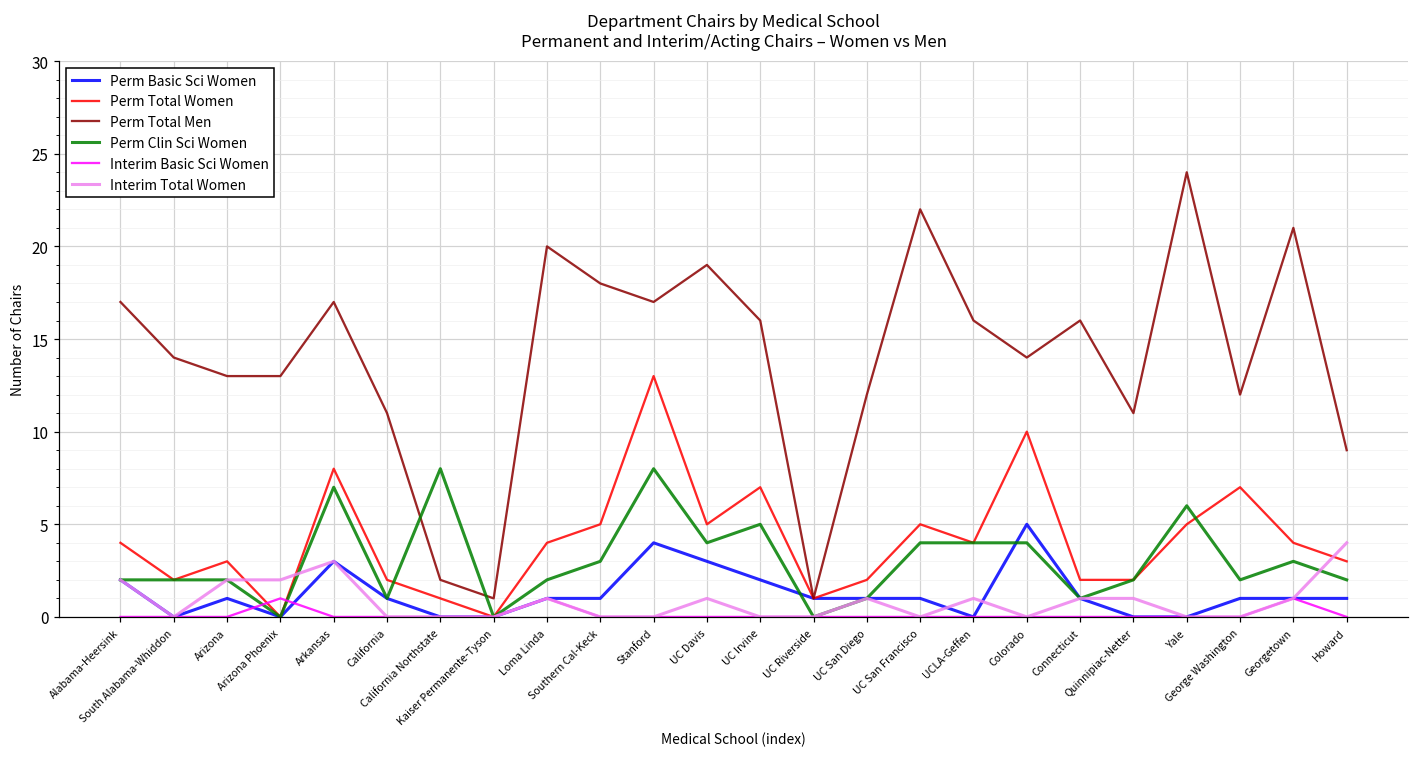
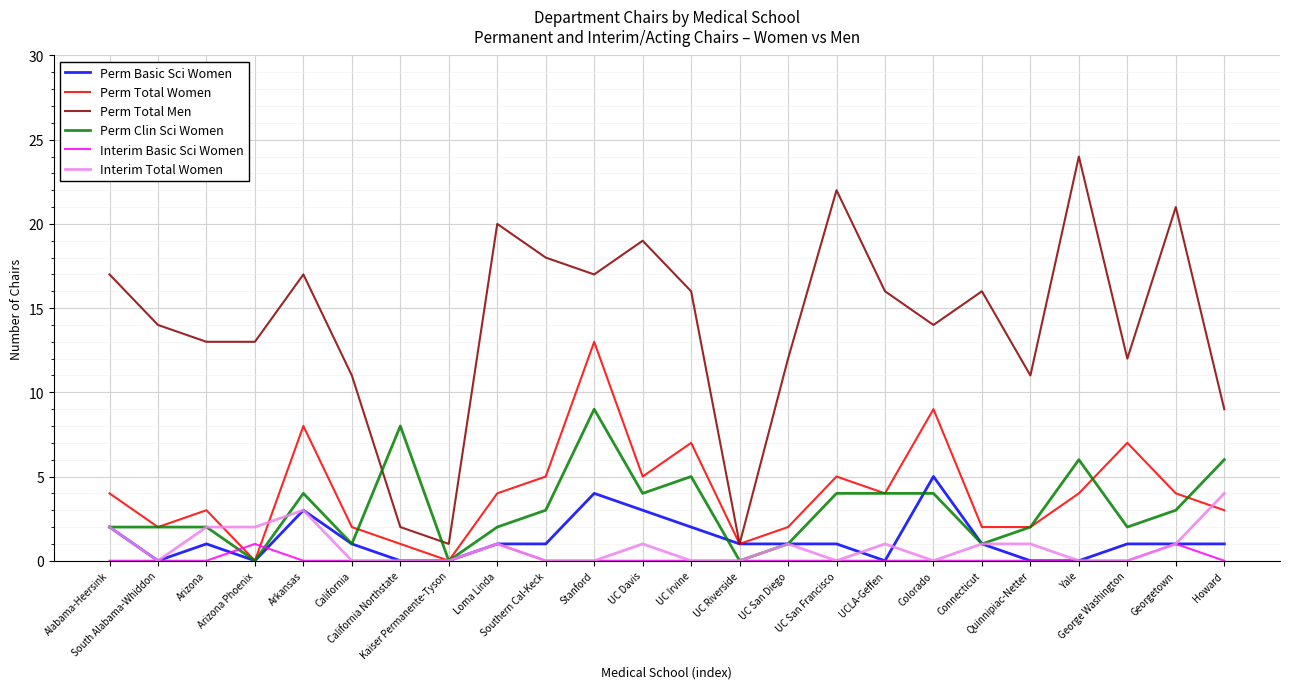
Perm Clin Sci Women, Arkansas: 7 -> 4
Perm Clin Sci Women, Stanford: 8 -> 9
Perm Total Women, Colorado: 10 -> 9
Perm Total Women, Yale: 5 -> 4
Perm Clin Sci Women, Howard: 2 -> 6
